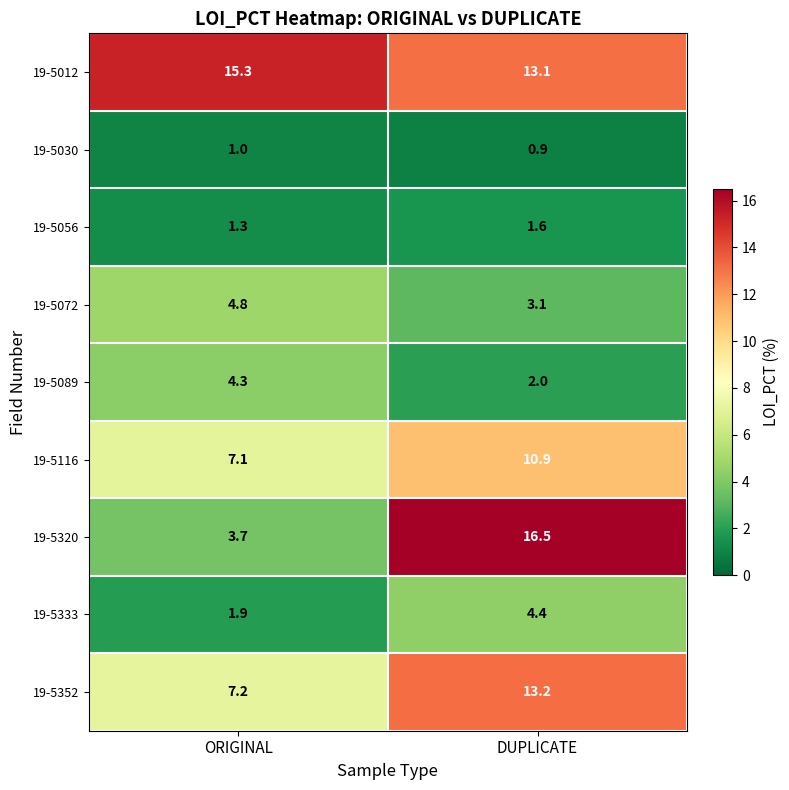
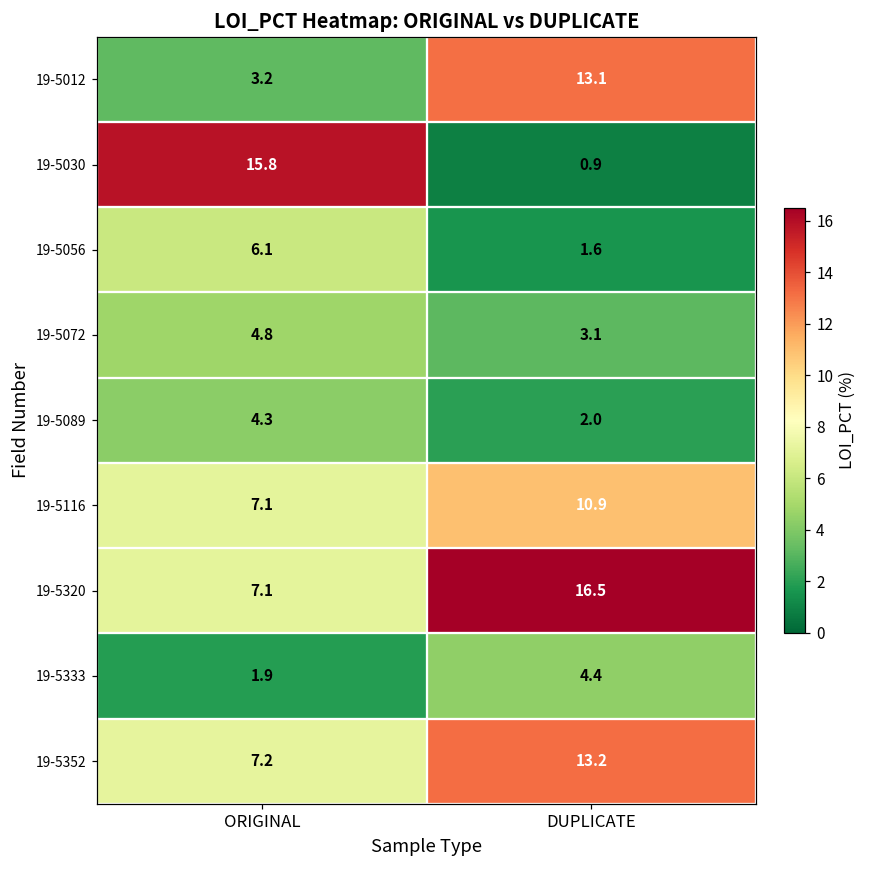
19-5012, ORIGINAL: 15.3 -> 3.2
19-5030, ORIGINAL: 1.0 -> 15.8
19-5056, ORIGINAL: 1.3 -> 6.1
19-5320, ORIGINAL: 3.7 -> 7.1
